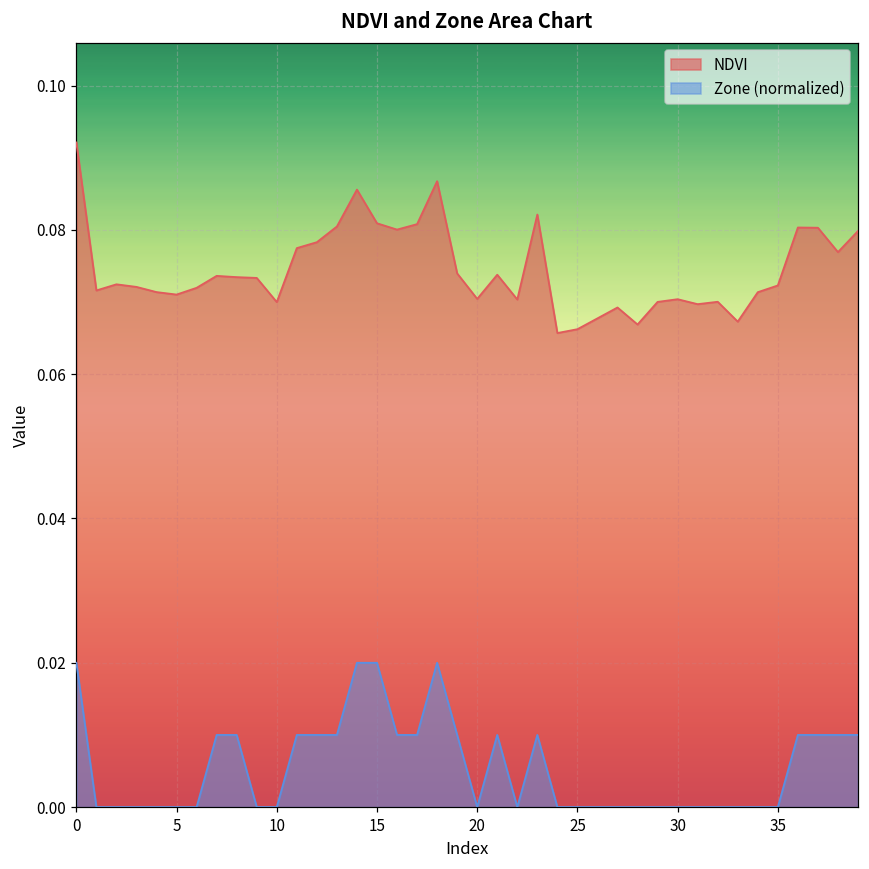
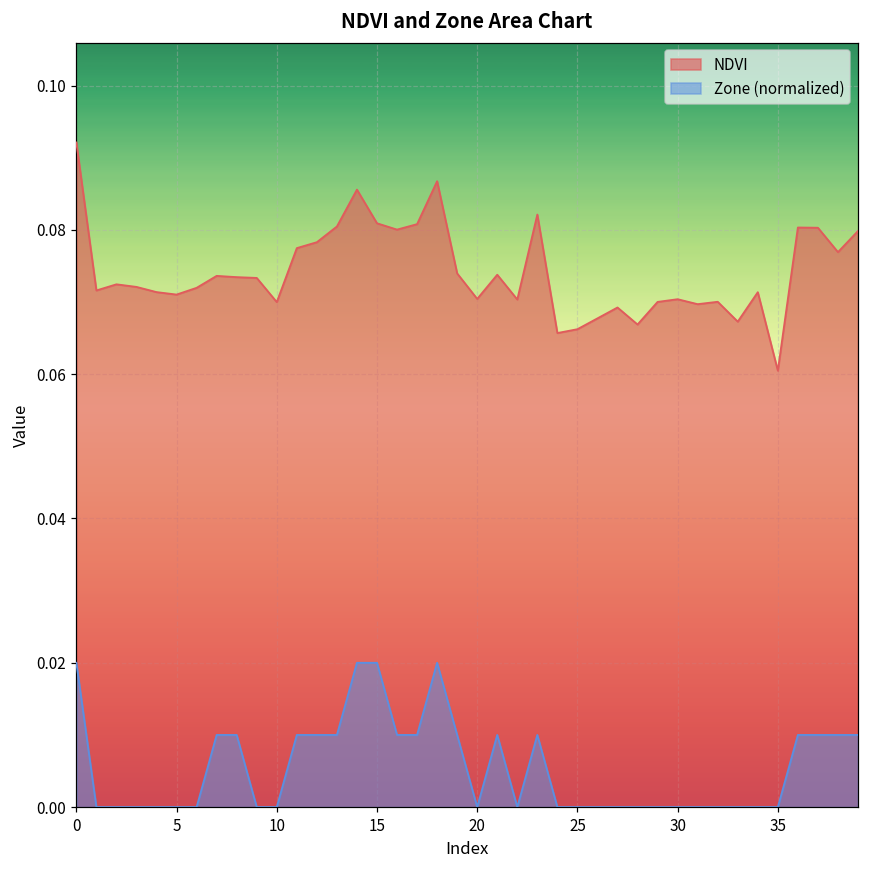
NDVI, 35: 0.072 -> 0.060
